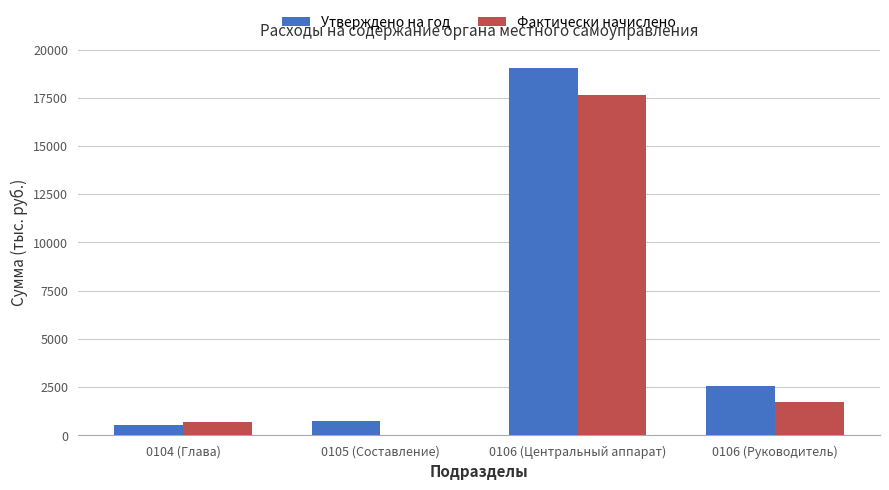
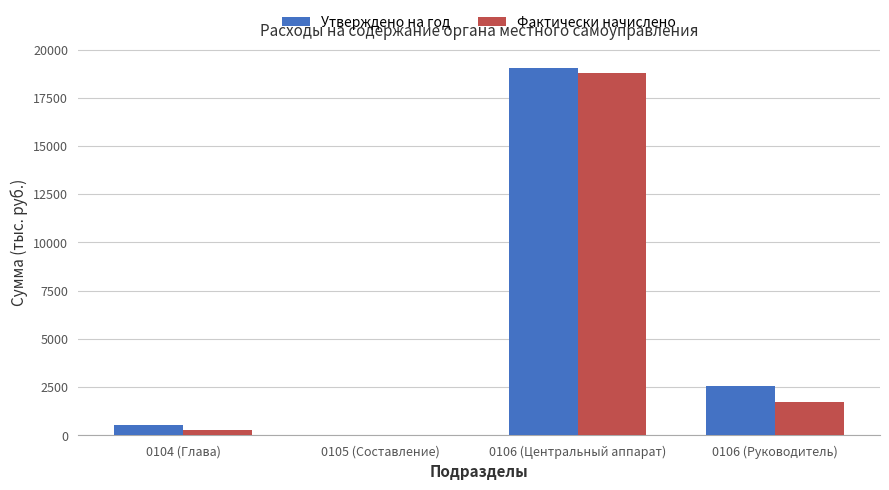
Фактически начислено, 0104 (Глава): 700 -> 300
Утверждено на год, 0105 (Составление): 700 -> 0
Фактически начислено, 0106 (Центральный аппарат): 17700 -> 18800
